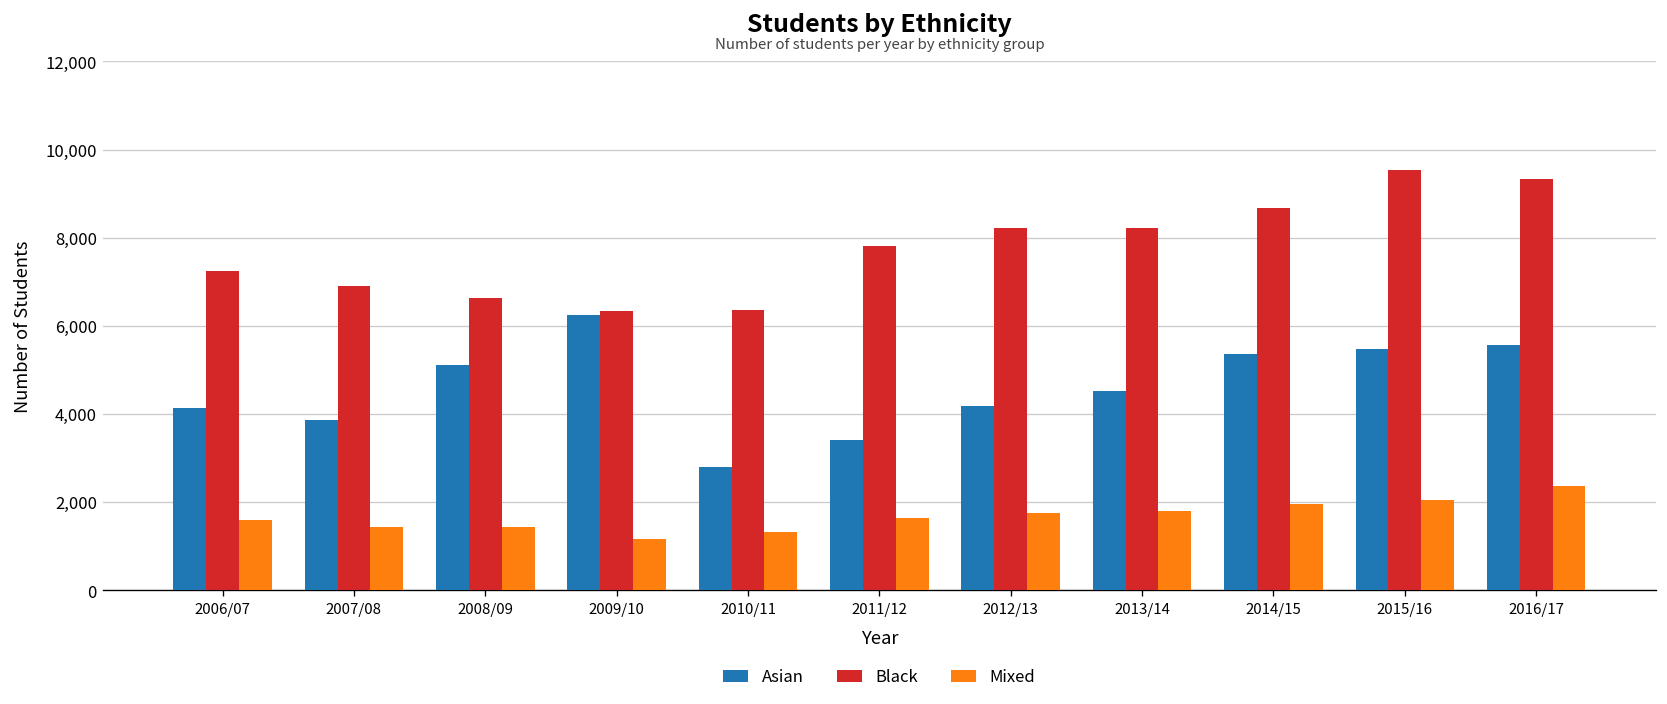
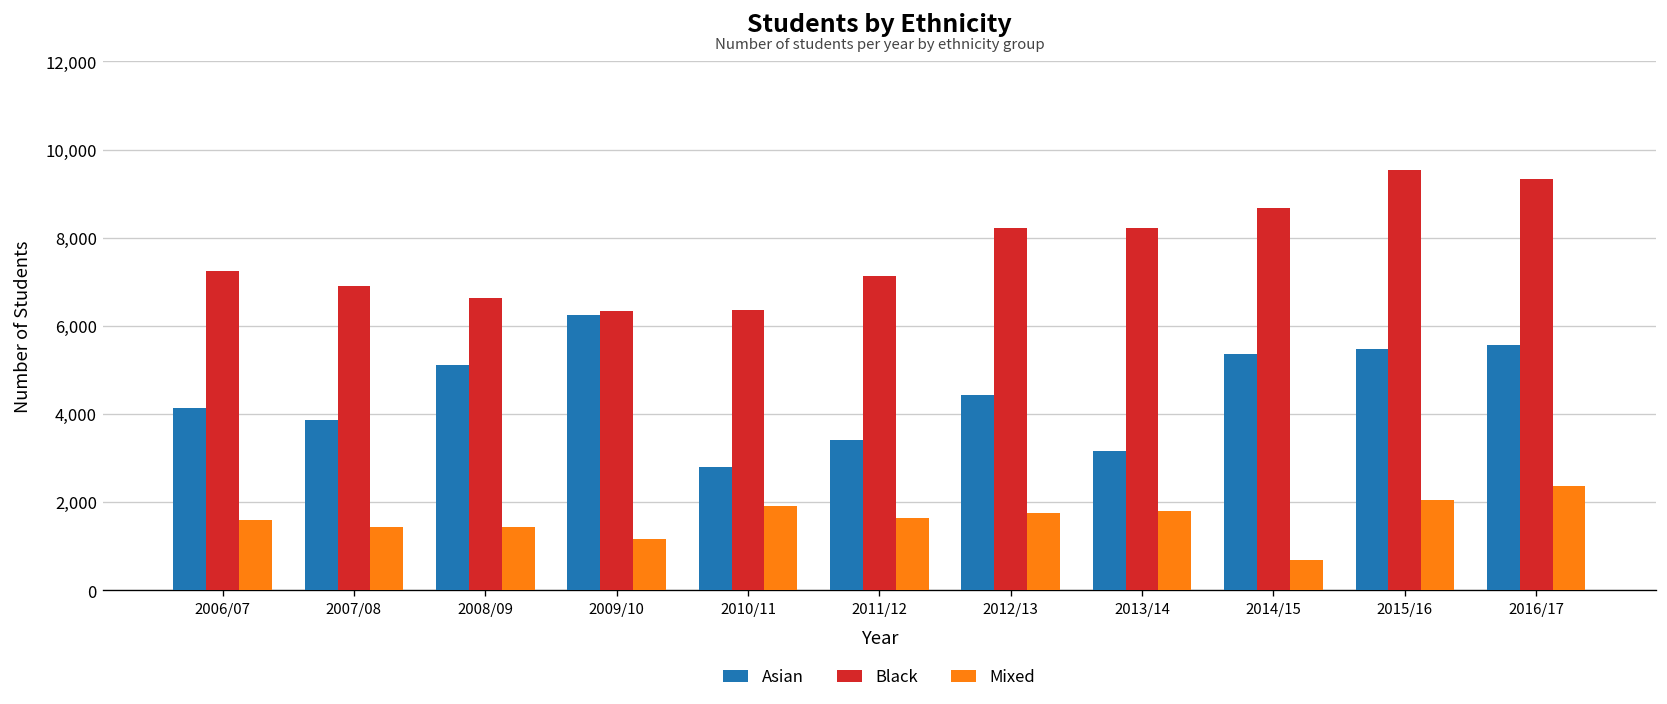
Mixed, 2010/11: 1,300 -> 1,900
Black, 2011/12: 7,800 -> 7,100
Asian, 2012/13: 4,200 -> 4,400
Asian, 2013/14: 4,500 -> 3,100
Mixed, 2014/15: 2,000 -> 700
